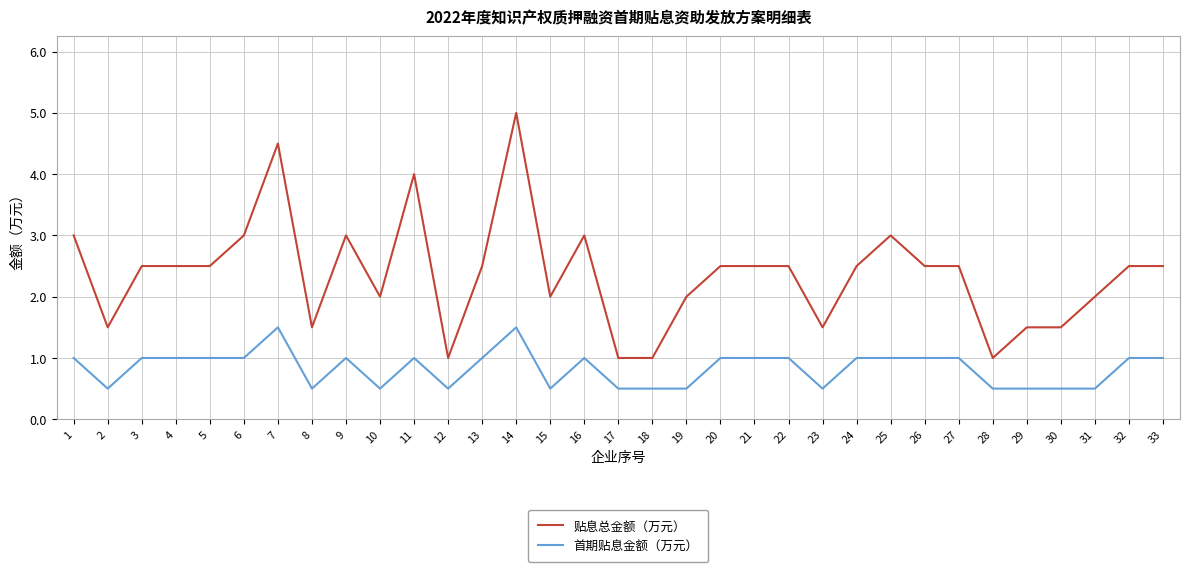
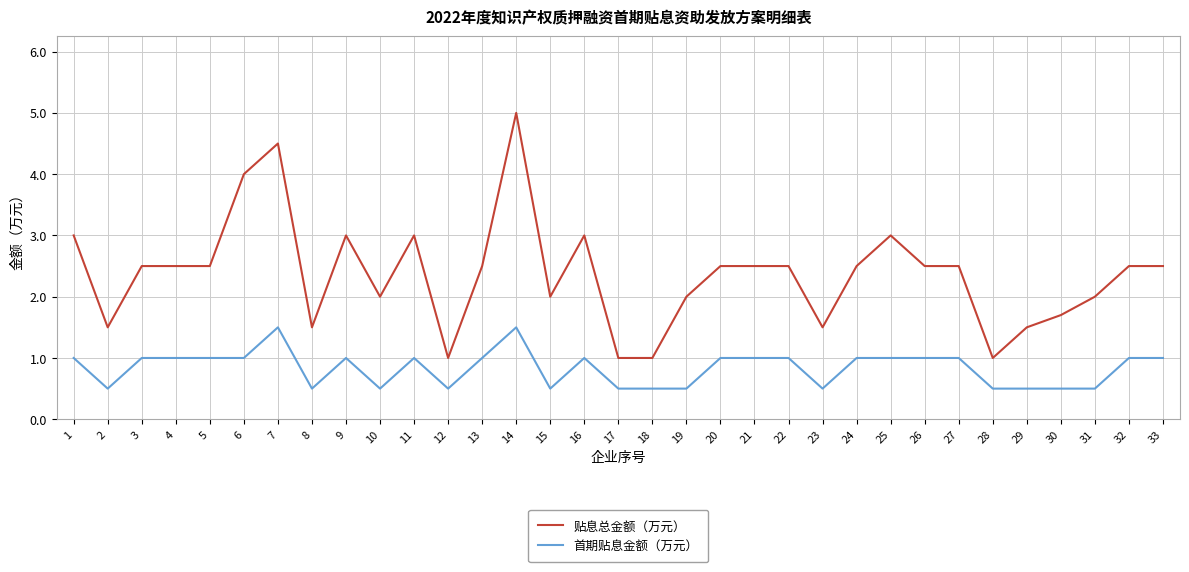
贴息总金额（万元）, 6: 3 -> 4
贴息总金额（万元）, 11: 4 -> 3
贴息总金额（万元）, 30: 1.5 -> 1.7
